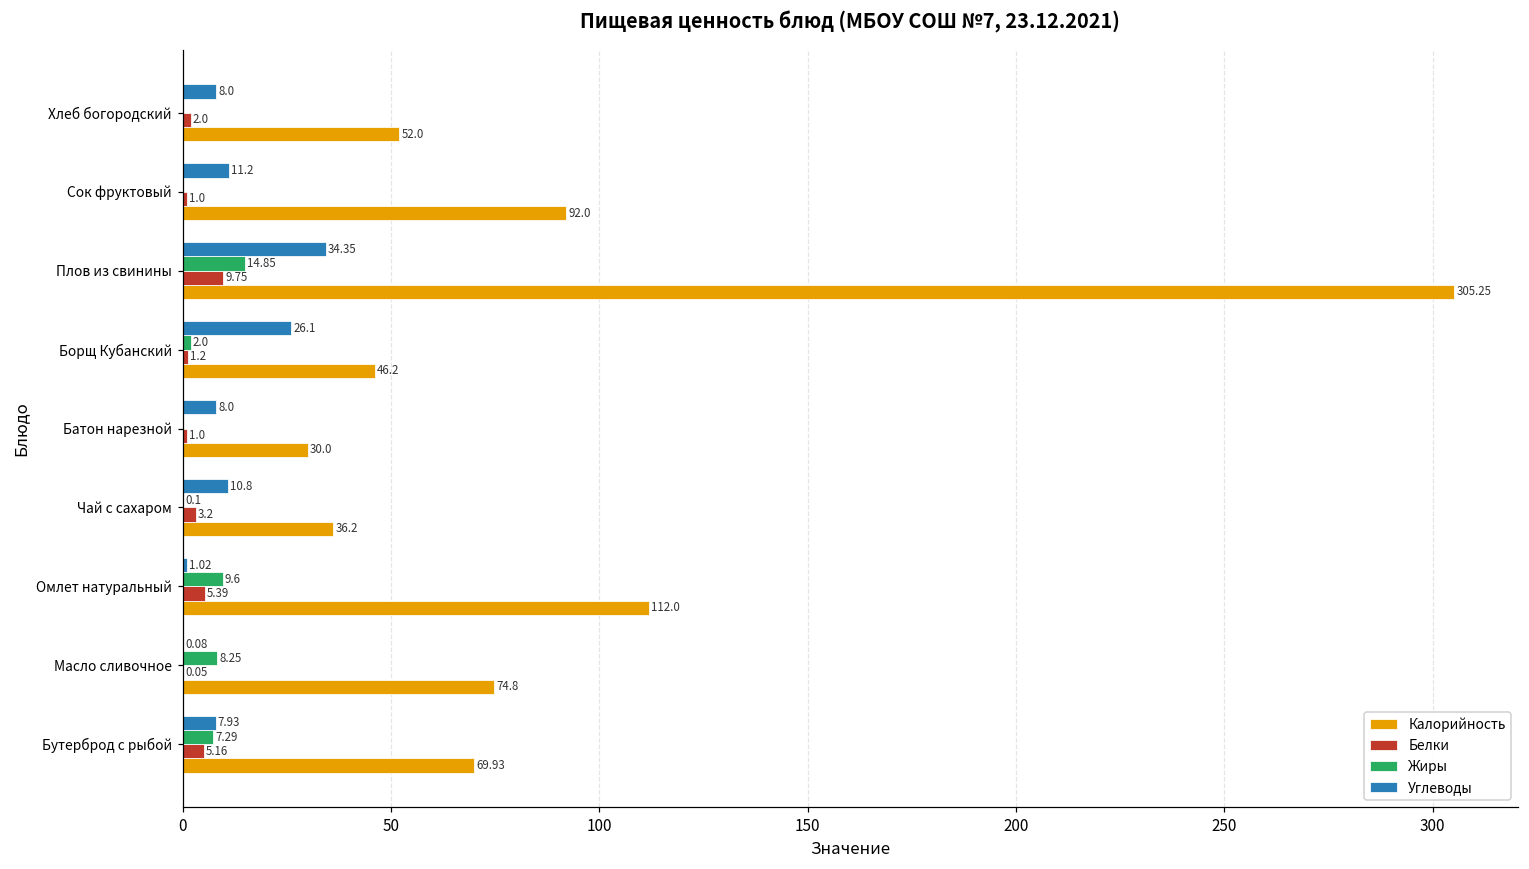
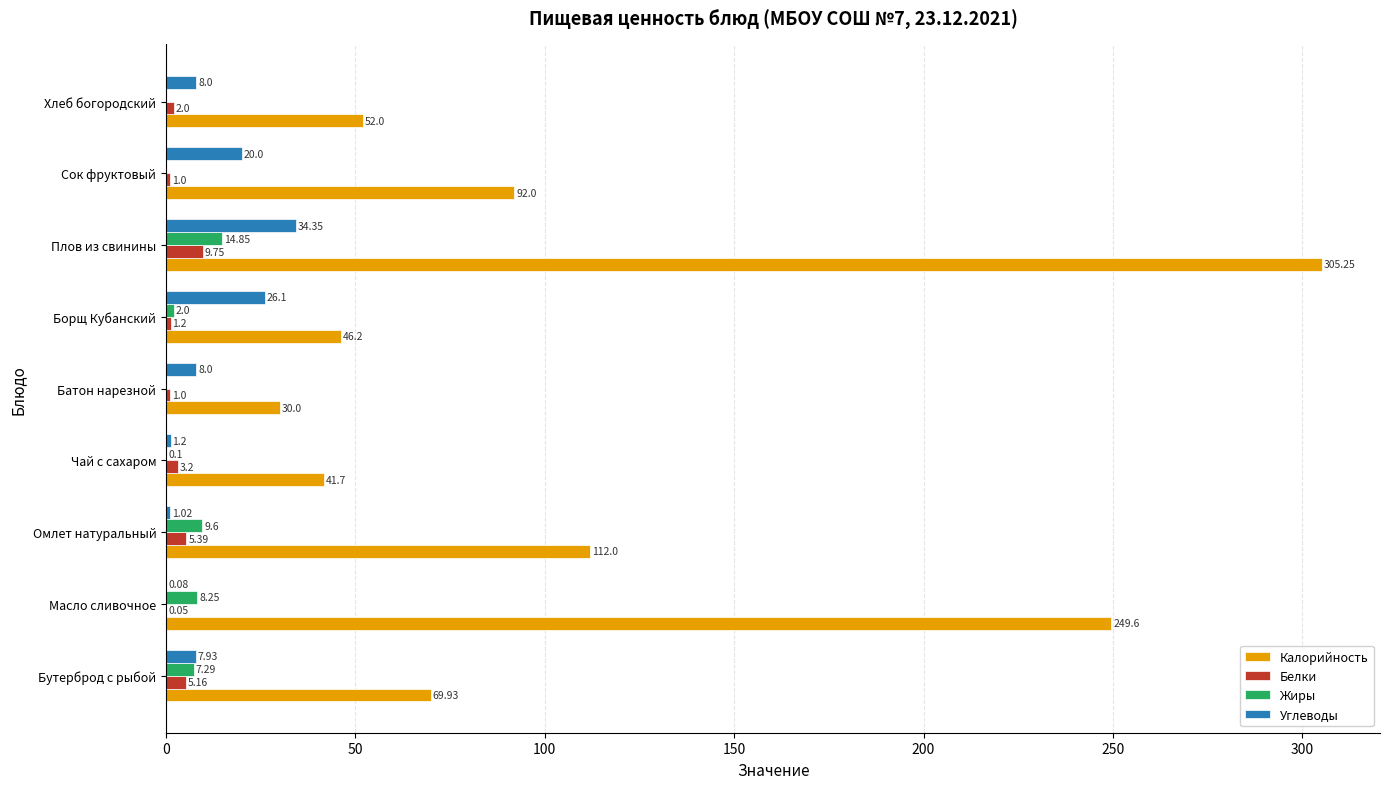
Углеводы, Сок фруктовый: 11.2 -> 20.0
Углеводы, Чай с сахаром: 10.8 -> 1.2
Калорийность, Чай с сахаром: 36.2 -> 41.7
Калорийность, Масло сливочное: 74.8 -> 249.6
